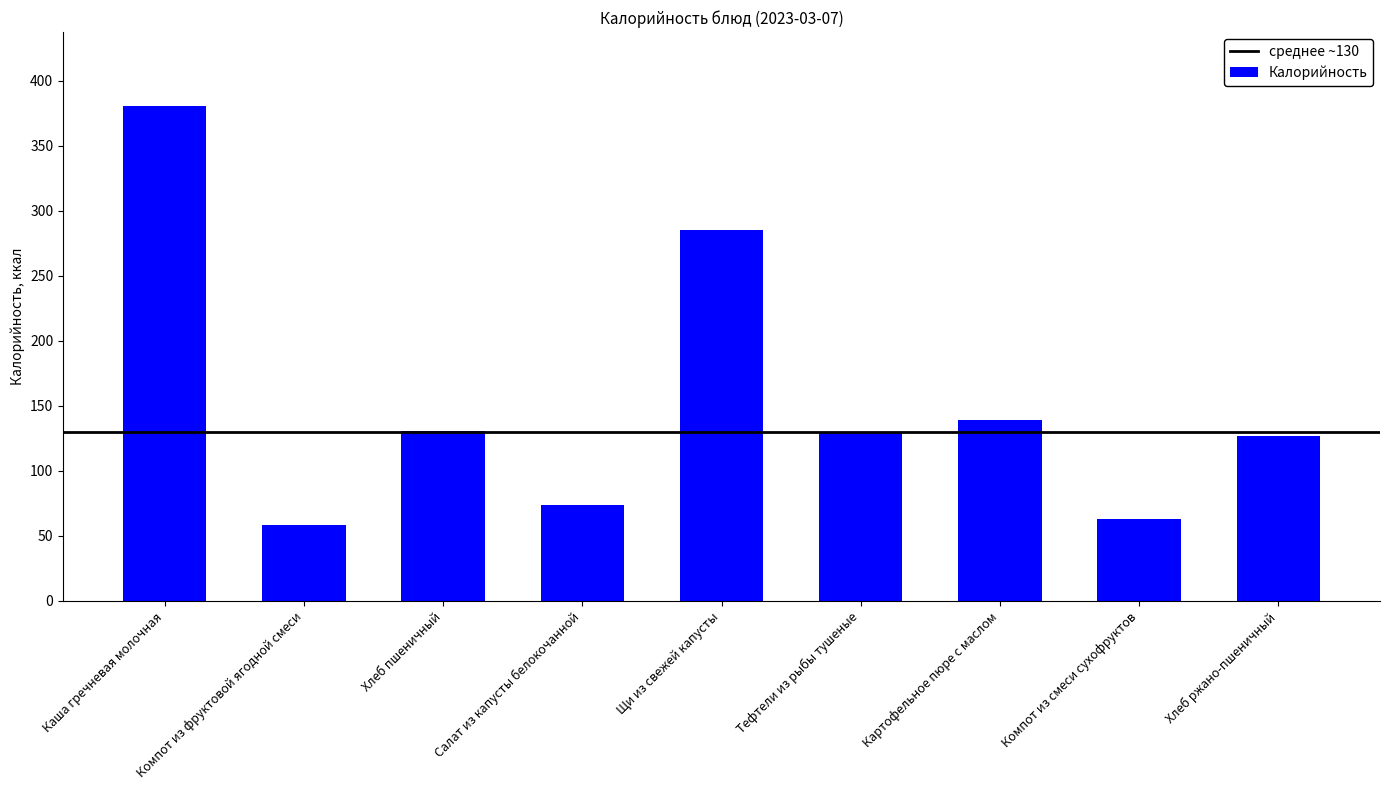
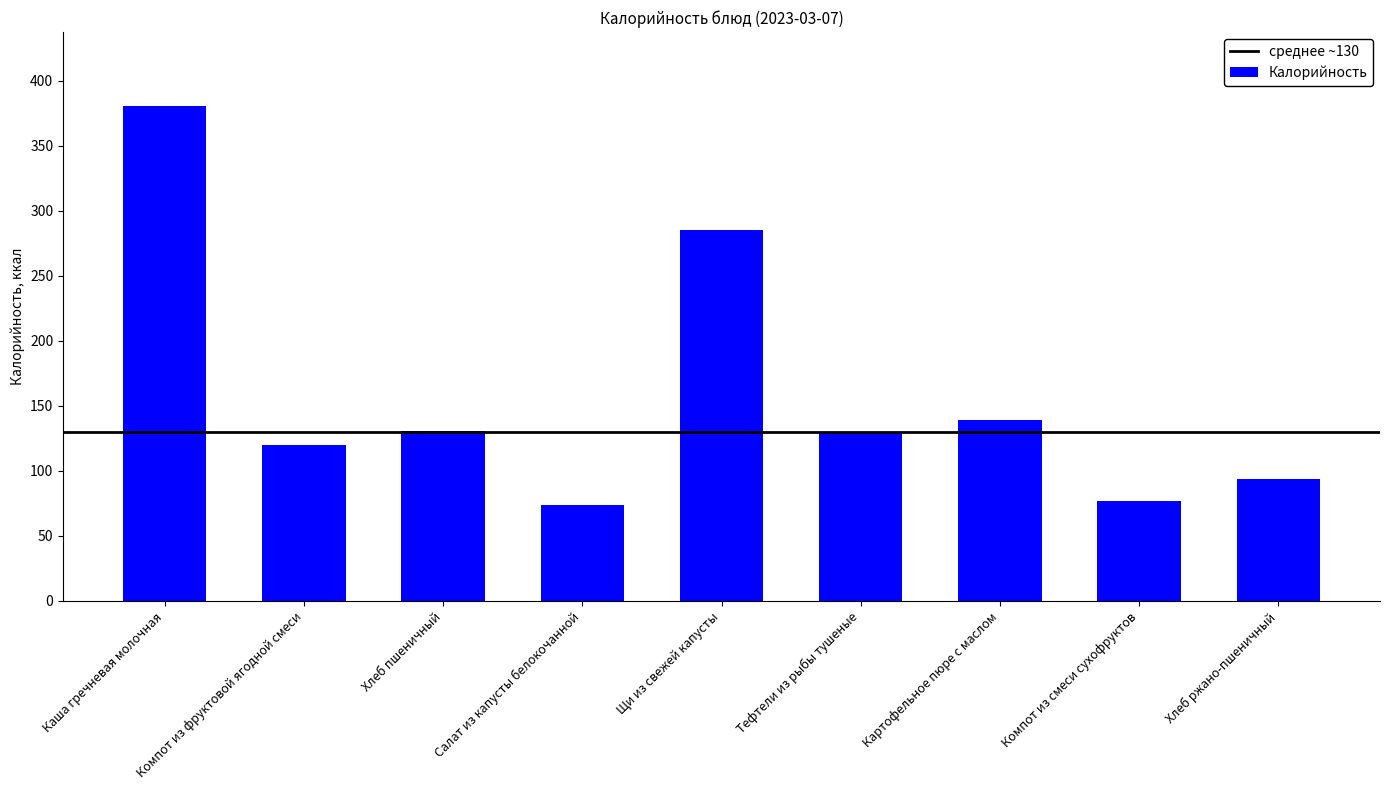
Компот из фруктовой ягодной смеси: 58 -> 120
Компот из смеси сухофруктов: 63 -> 77
Хлеб ржано-пшеничный: 127 -> 94
